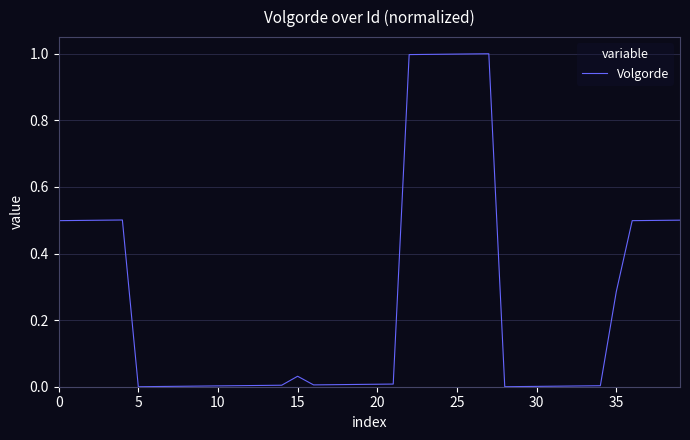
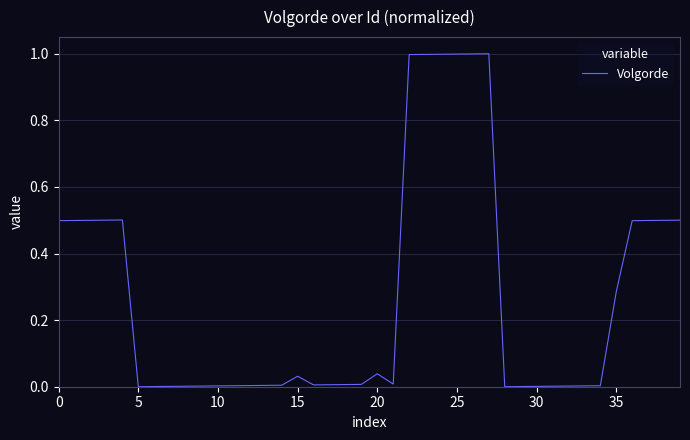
20: 0.01 -> 0.04
